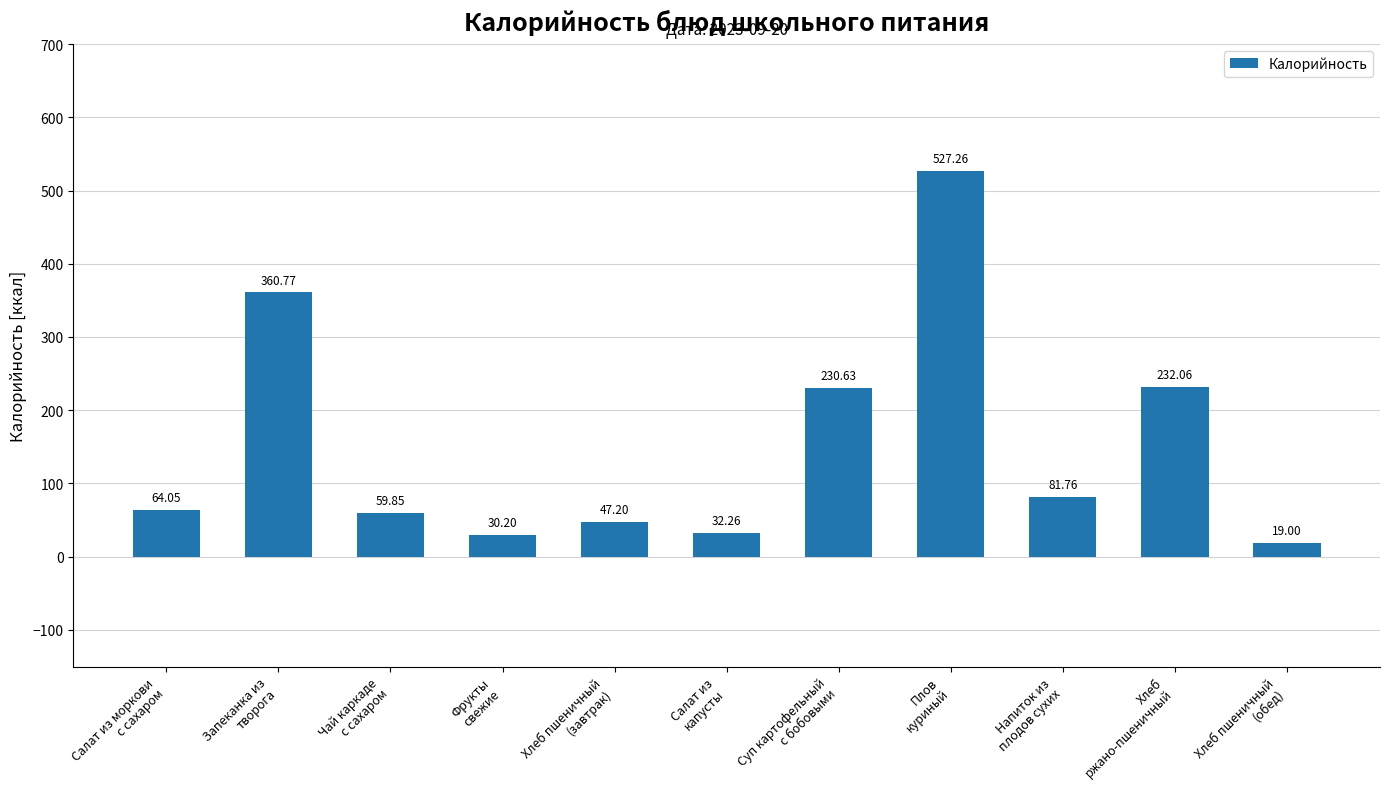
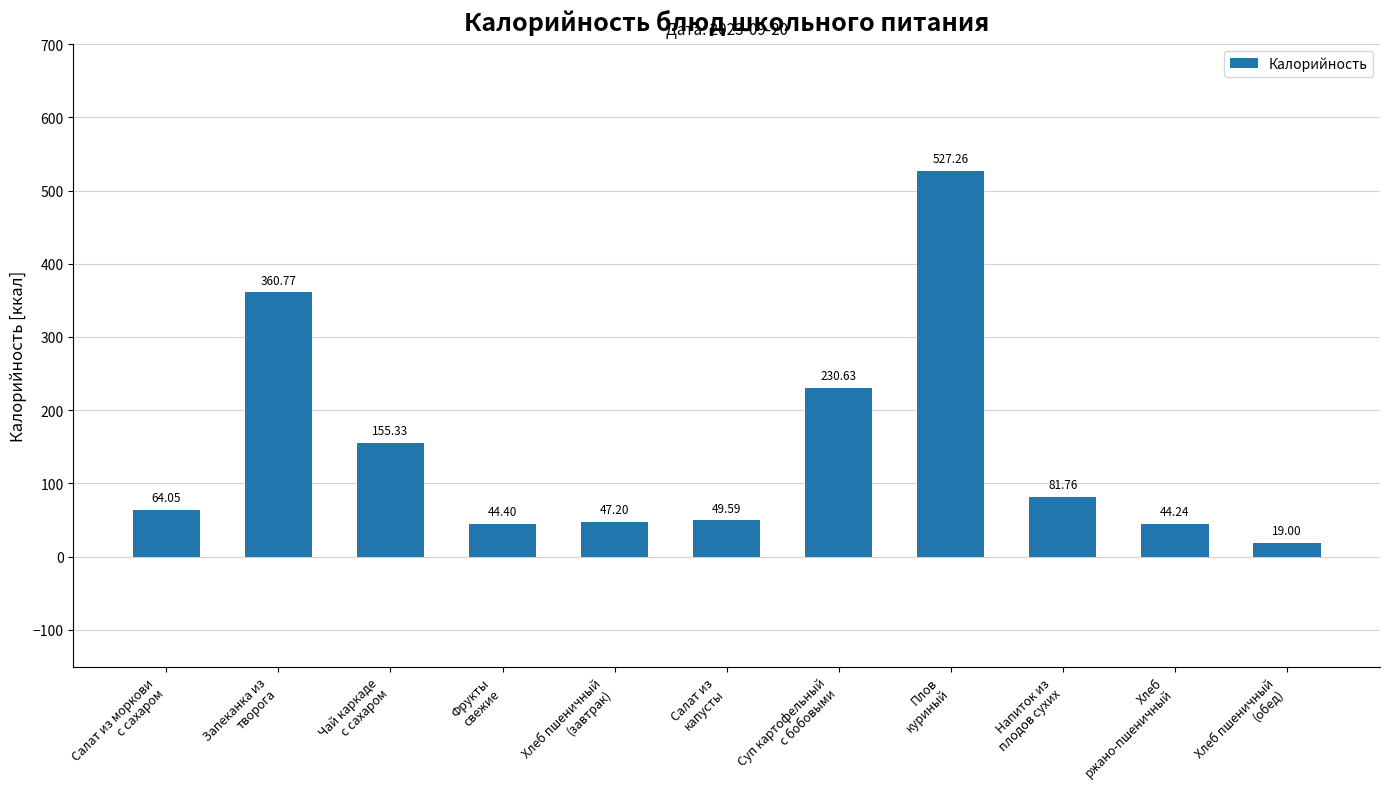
Чай каркаде с сахаром: 59.85 -> 155.33
Фрукты свежие: 30.20 -> 44.40
Салат из капусты: 32.26 -> 49.59
Хлеб ржано-пшеничный: 232.06 -> 44.24
